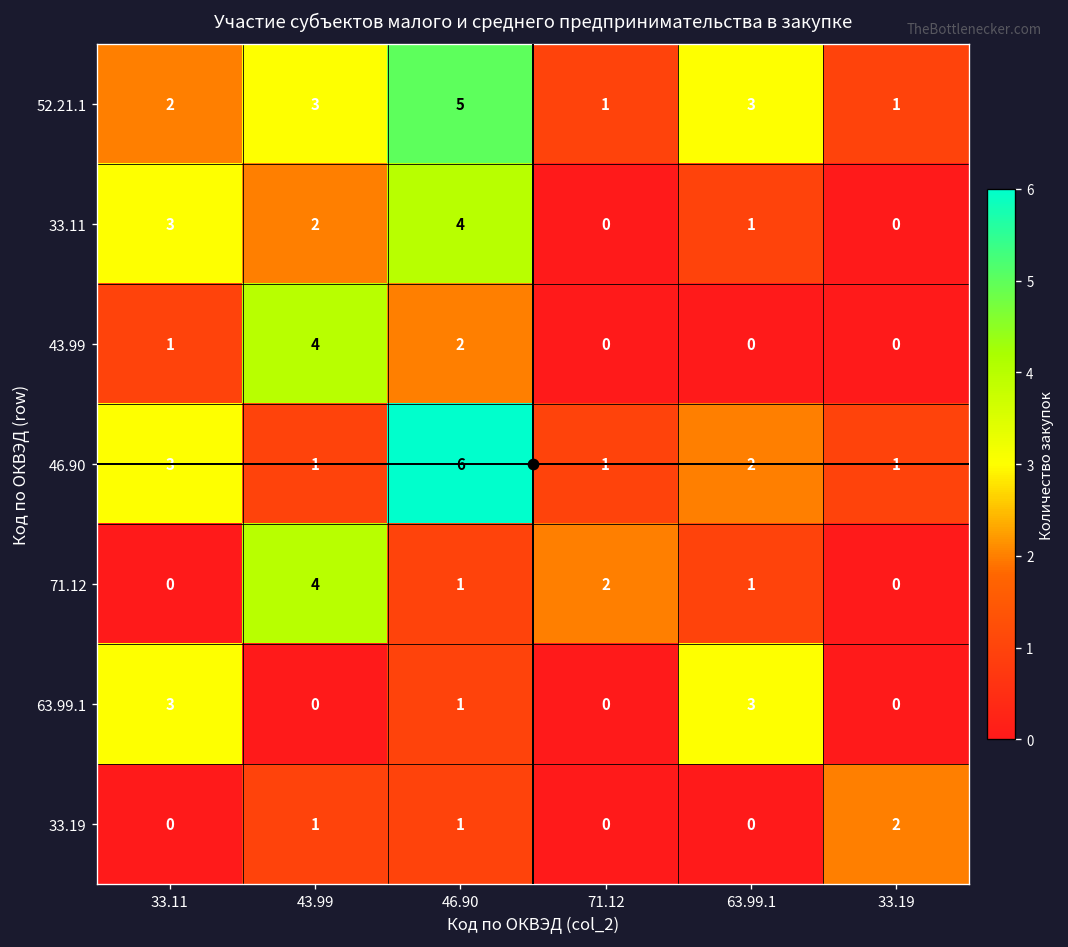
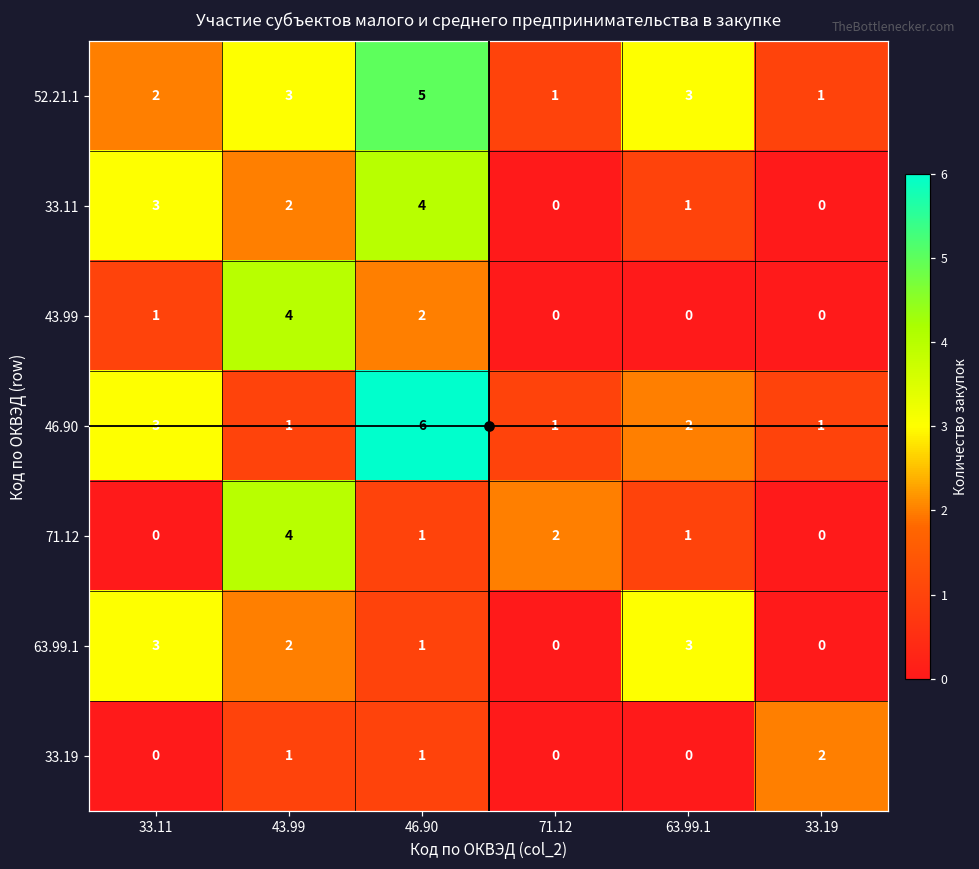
63.99.1, 43.99: 0 -> 2
